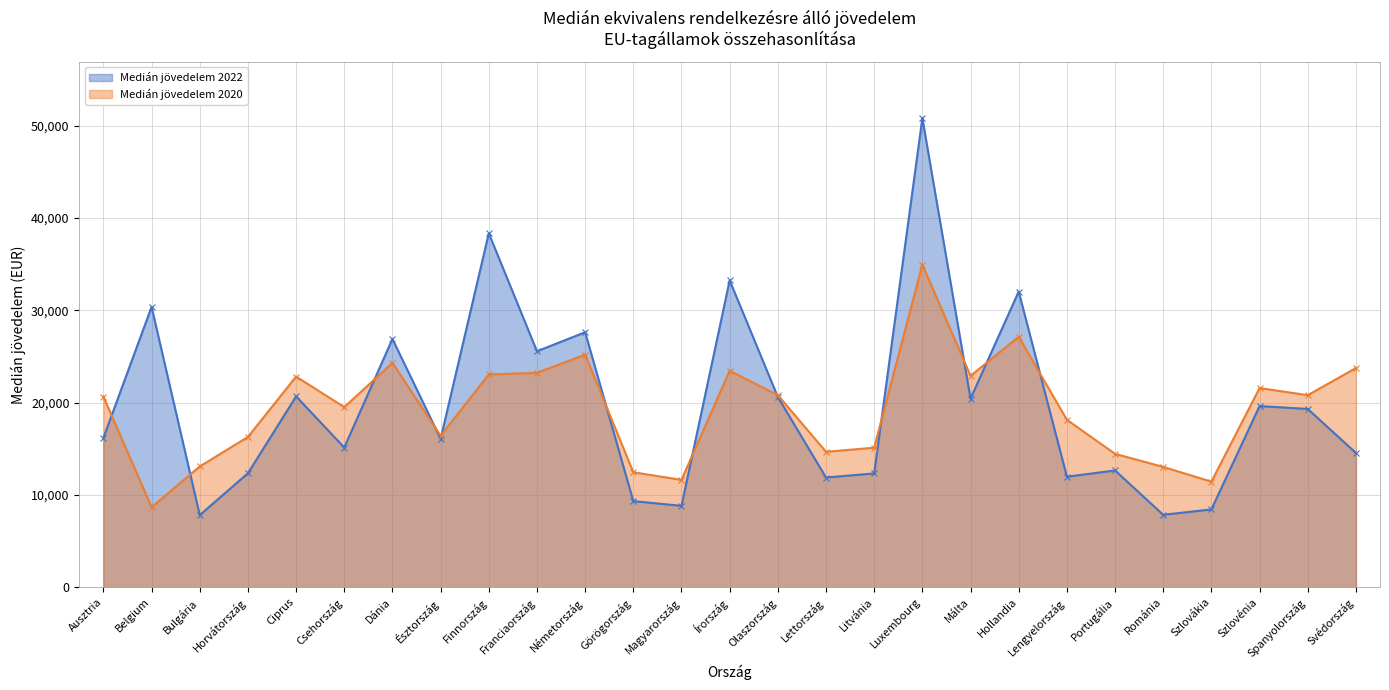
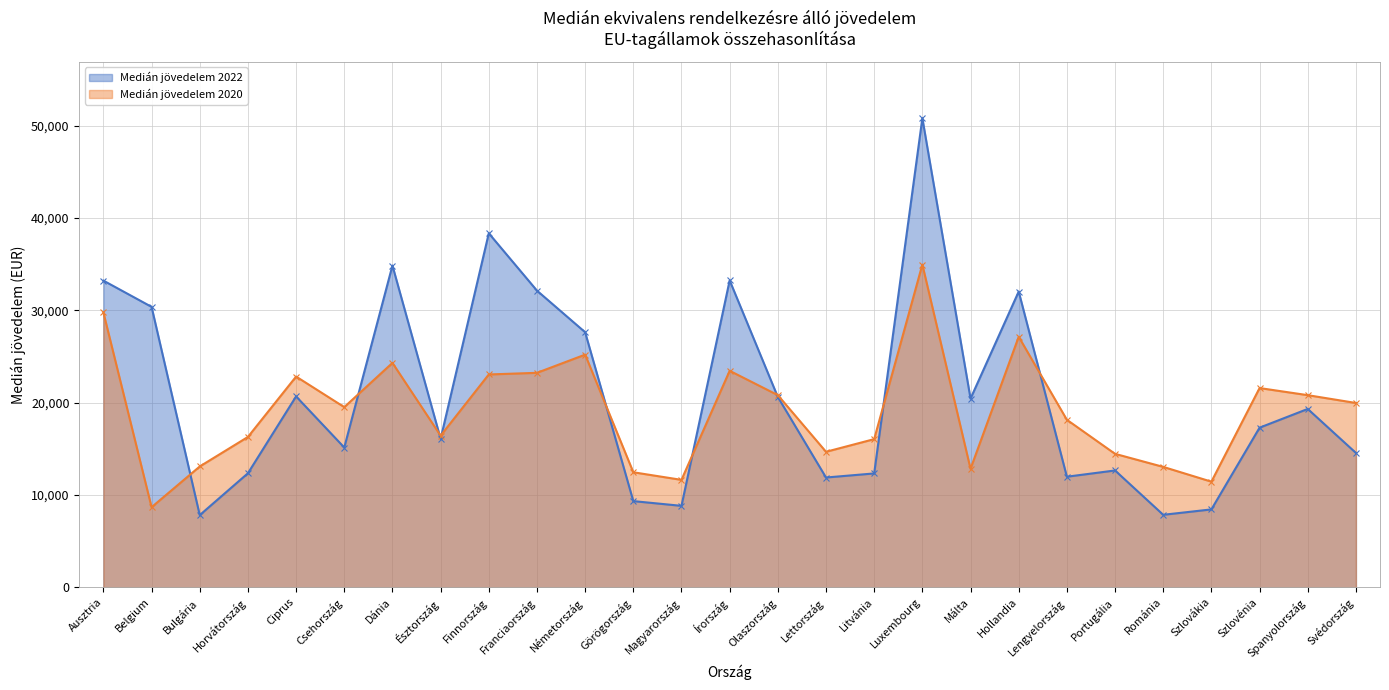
Medián jövedelem 2022, Ausztria: 16,000 -> 33,000
Medián jövedelem 2020, Ausztria: 21,000 -> 30,000
Medián jövedelem 2022, Dánia: 27,000 -> 35,000
Medián jövedelem 2022, Franciaország: 26,000 -> 32,000
Medián jövedelem 2020, Litvánia: 15,000 -> 16,000
Medián jövedelem 2020, Málta: 23,000 -> 13,000
Medián jövedelem 2022, Szlovénia: 20,000 -> 17,000
Medián jövedelem 2020, Svédország: 24,000 -> 20,000
